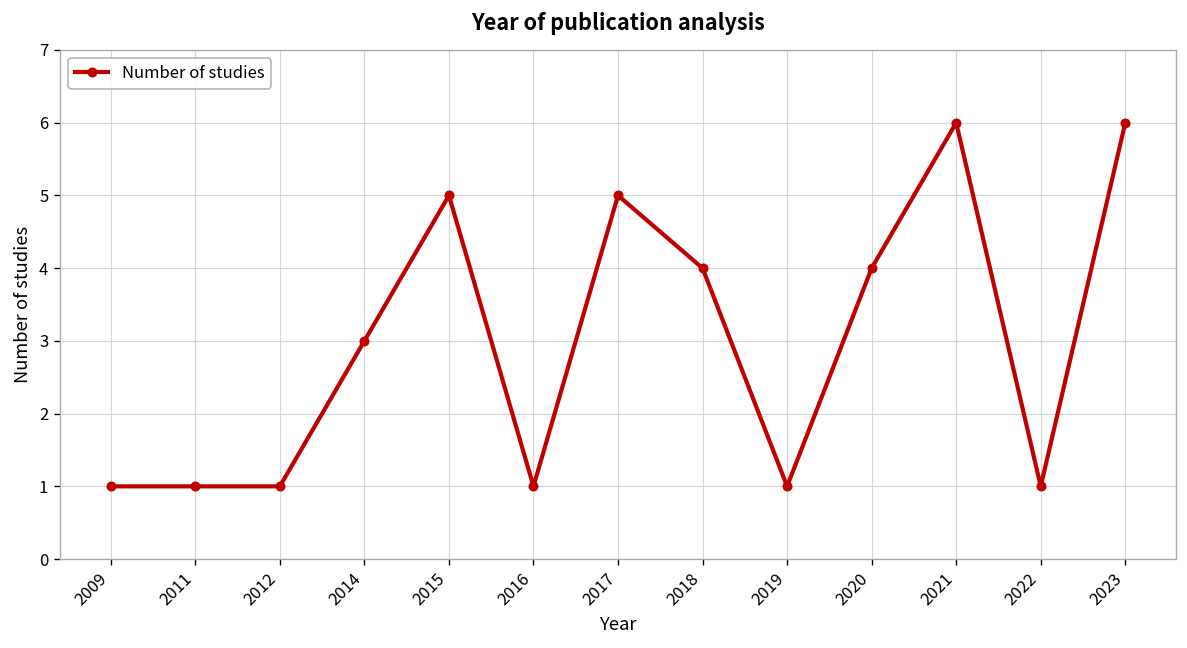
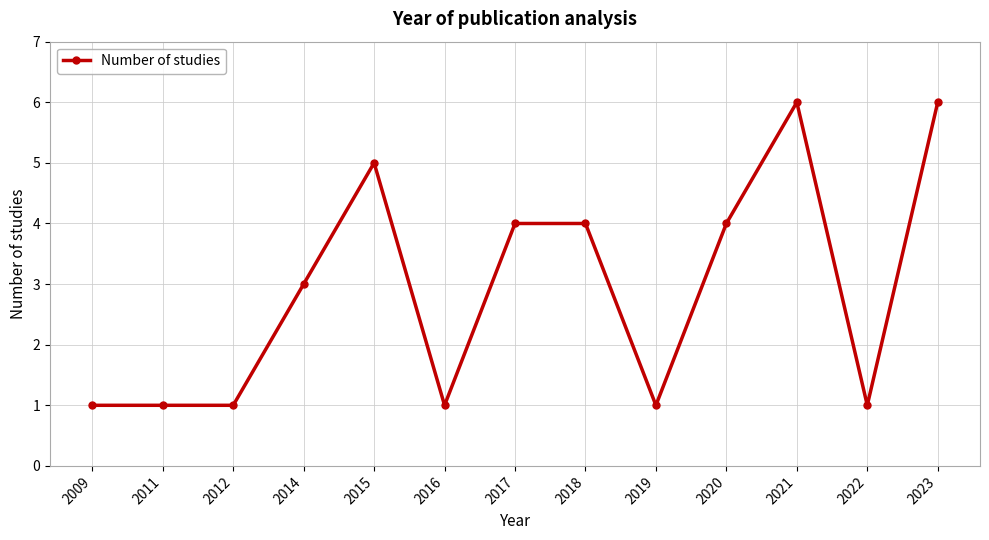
2017: 5 -> 4
